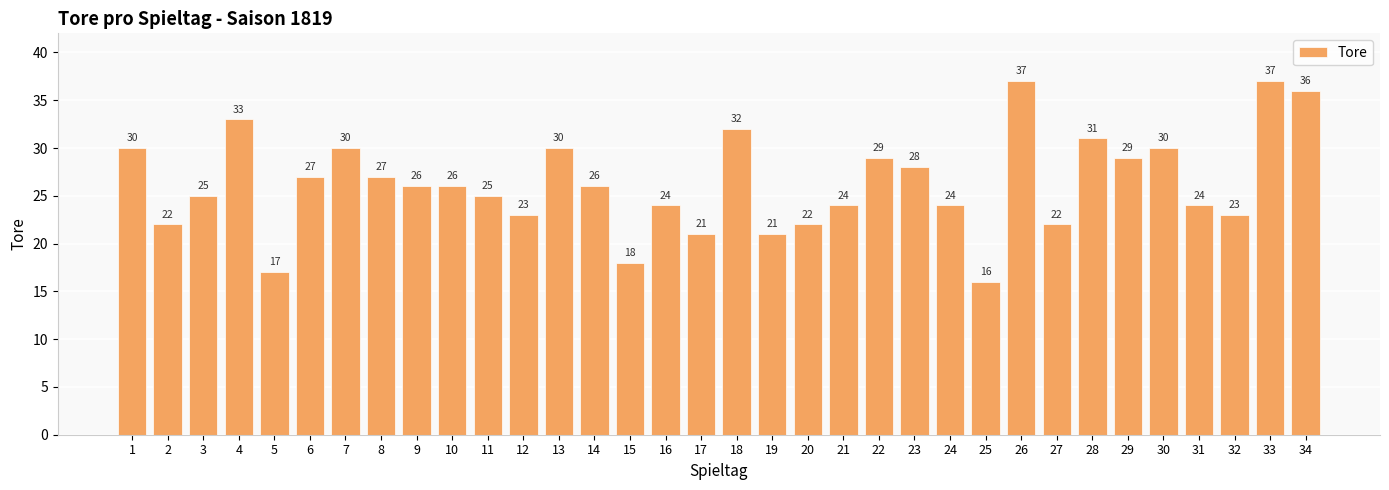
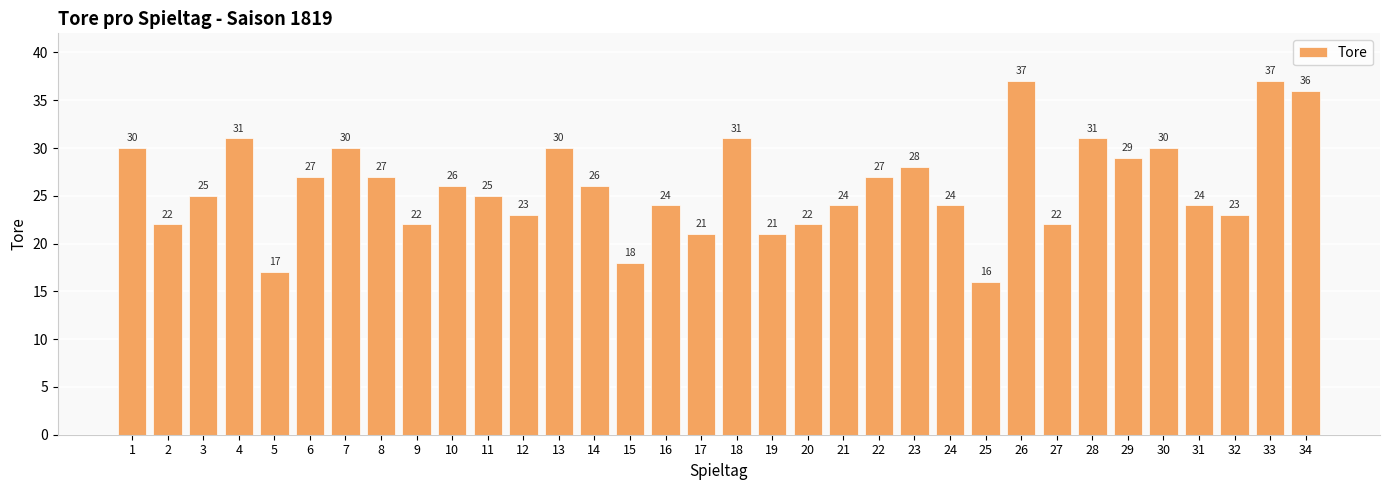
4: 33 -> 31
9: 26 -> 22
18: 32 -> 31
22: 29 -> 27
